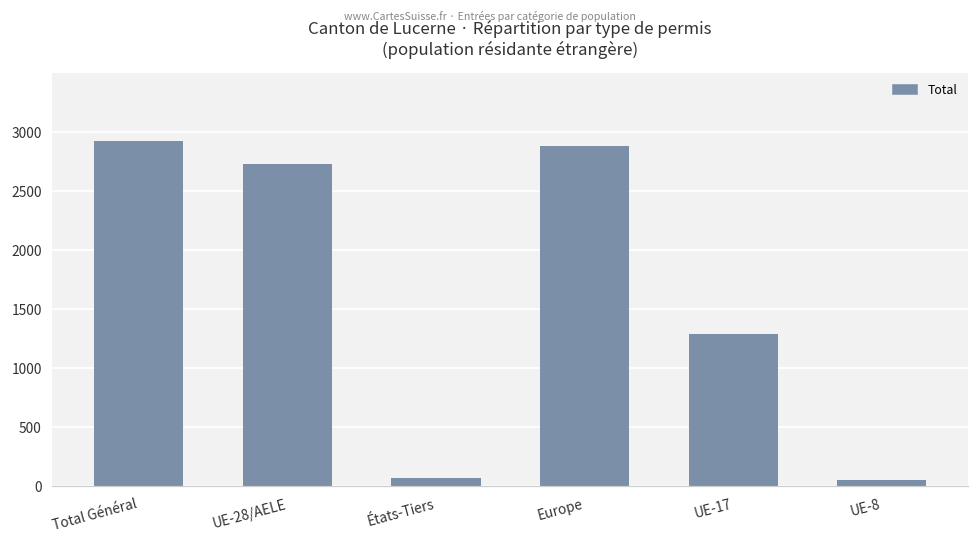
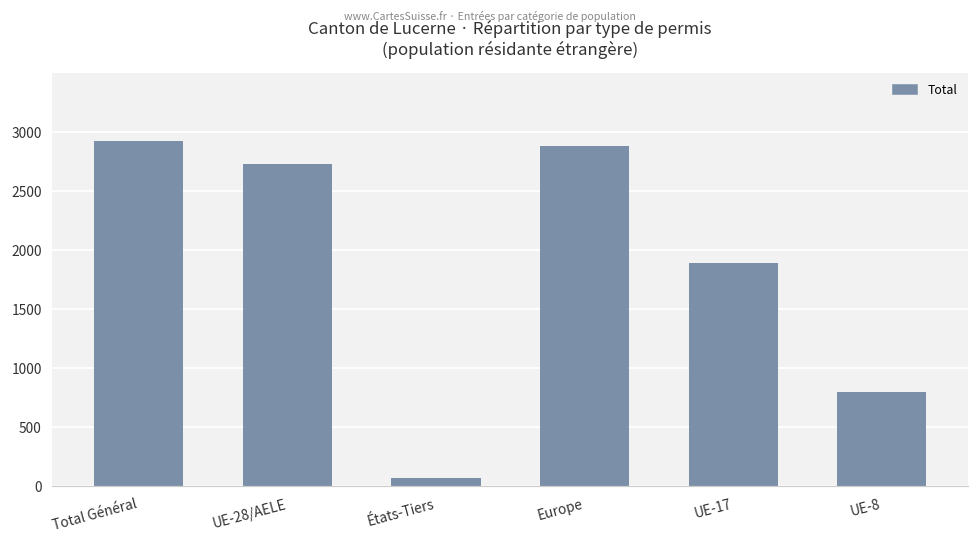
UE-17: 1290 -> 1890
UE-8: 60 -> 800
